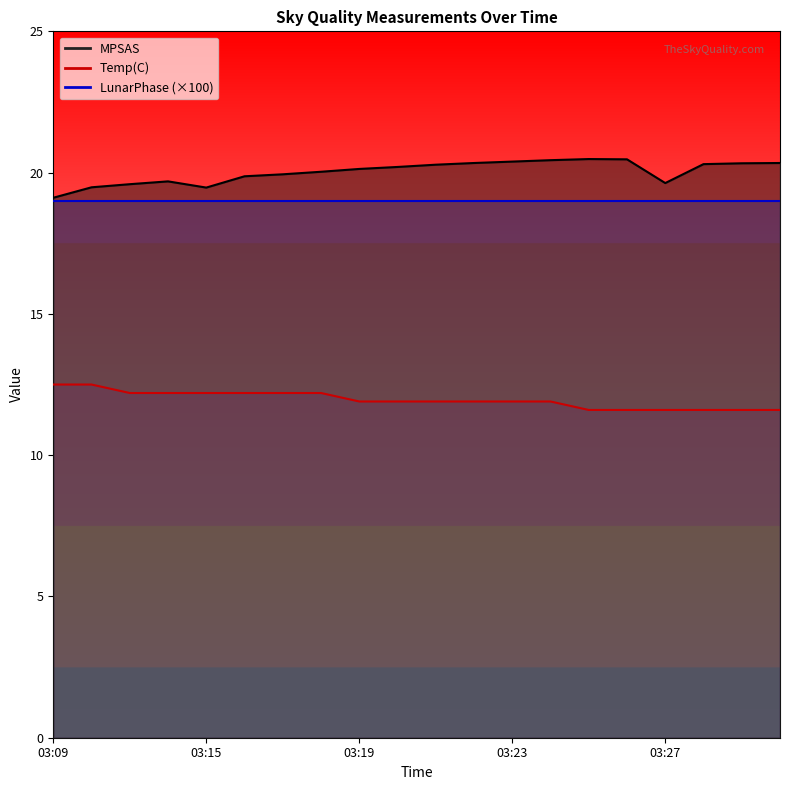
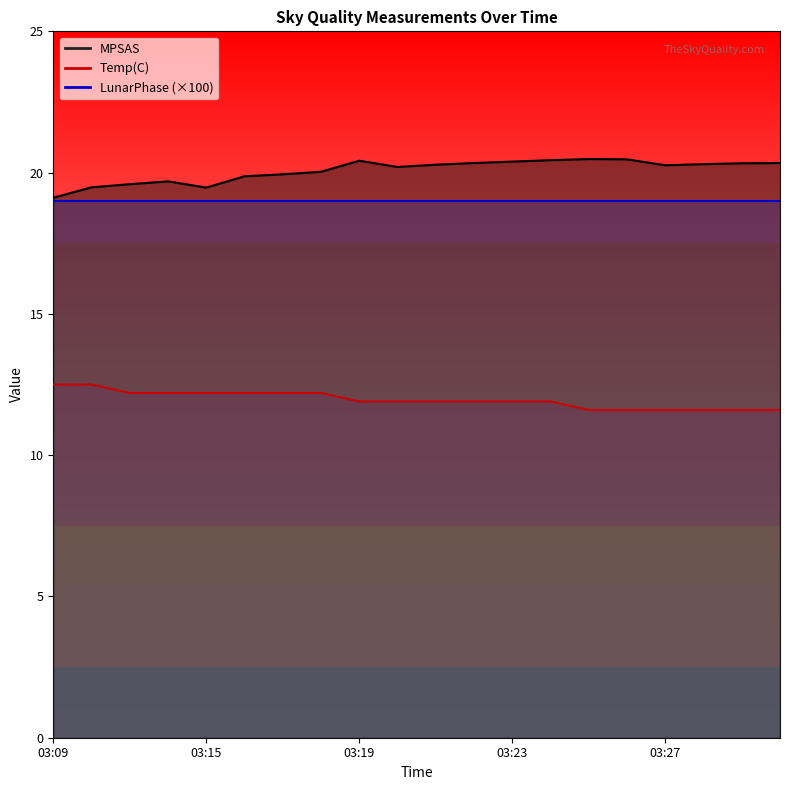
MPSAS, 03:19: 20.1 -> 20.4
MPSAS, 03:27: 19.6 -> 20.3
